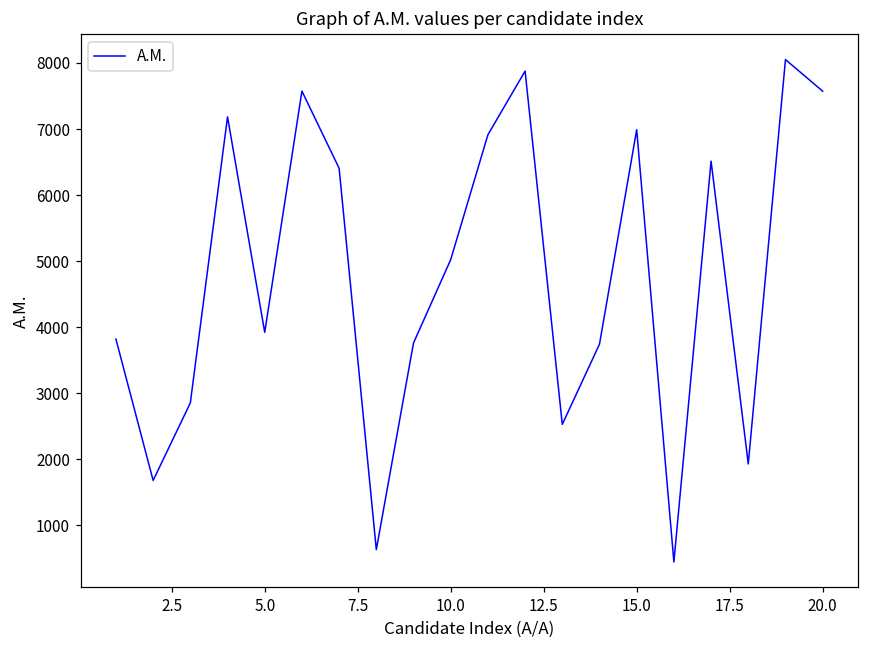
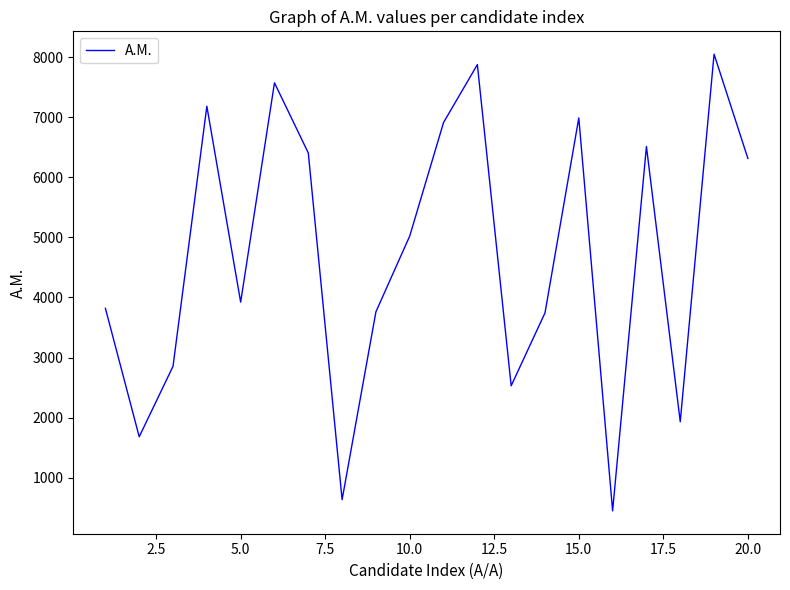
20.0: 7600 -> 6300
